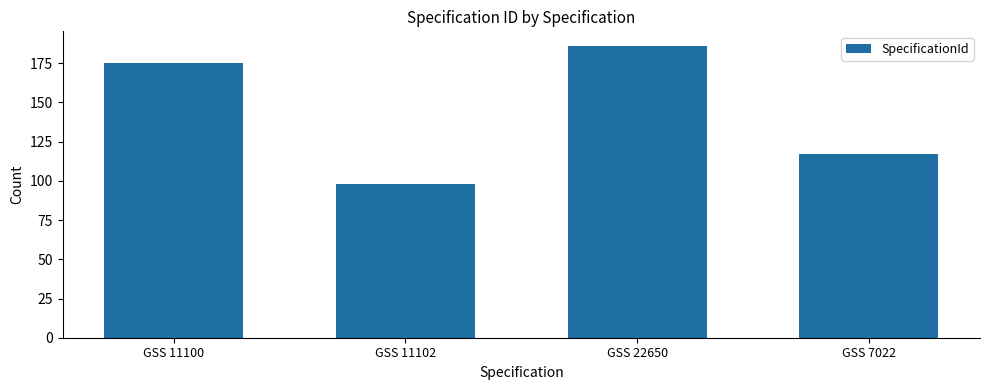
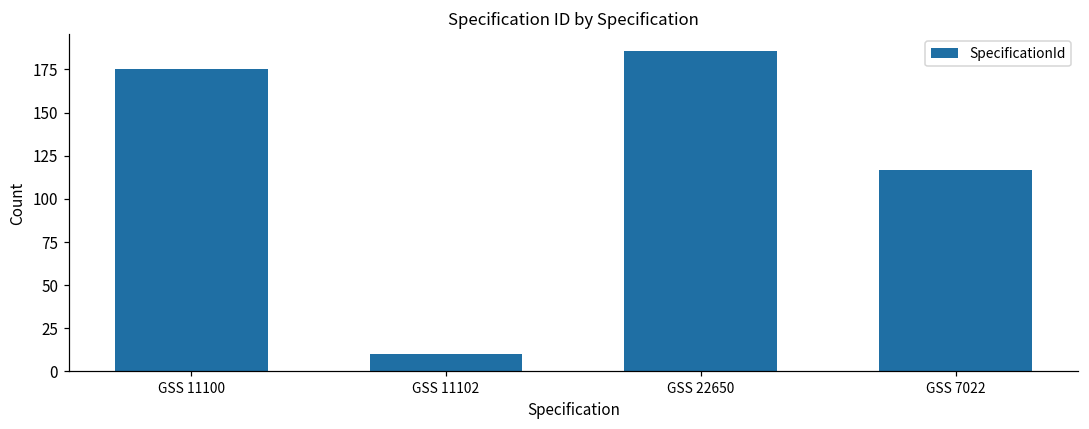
GSS 11102: 98 -> 10
